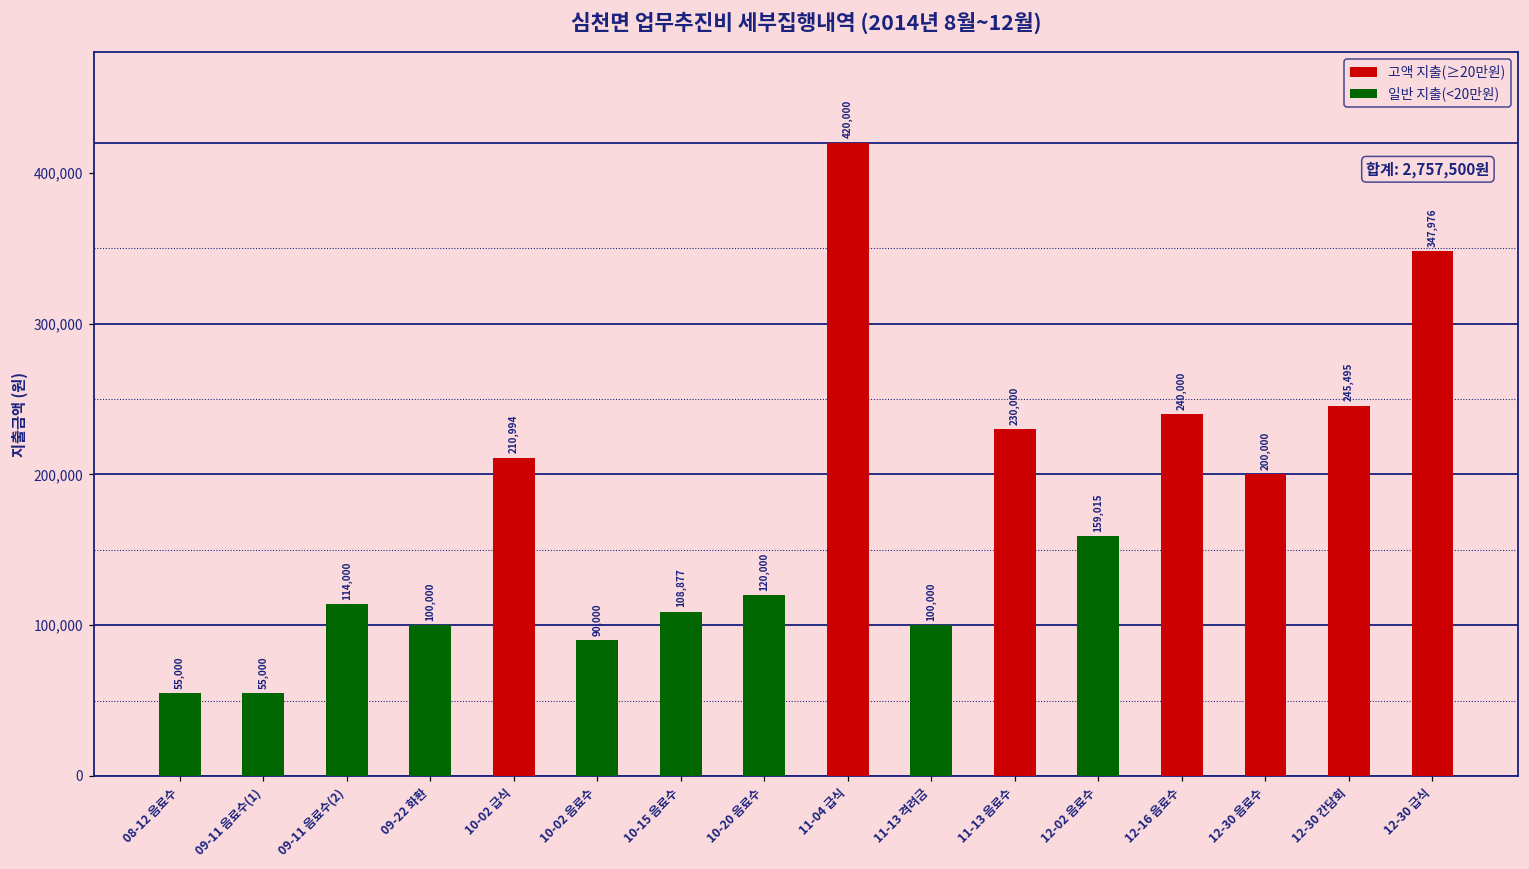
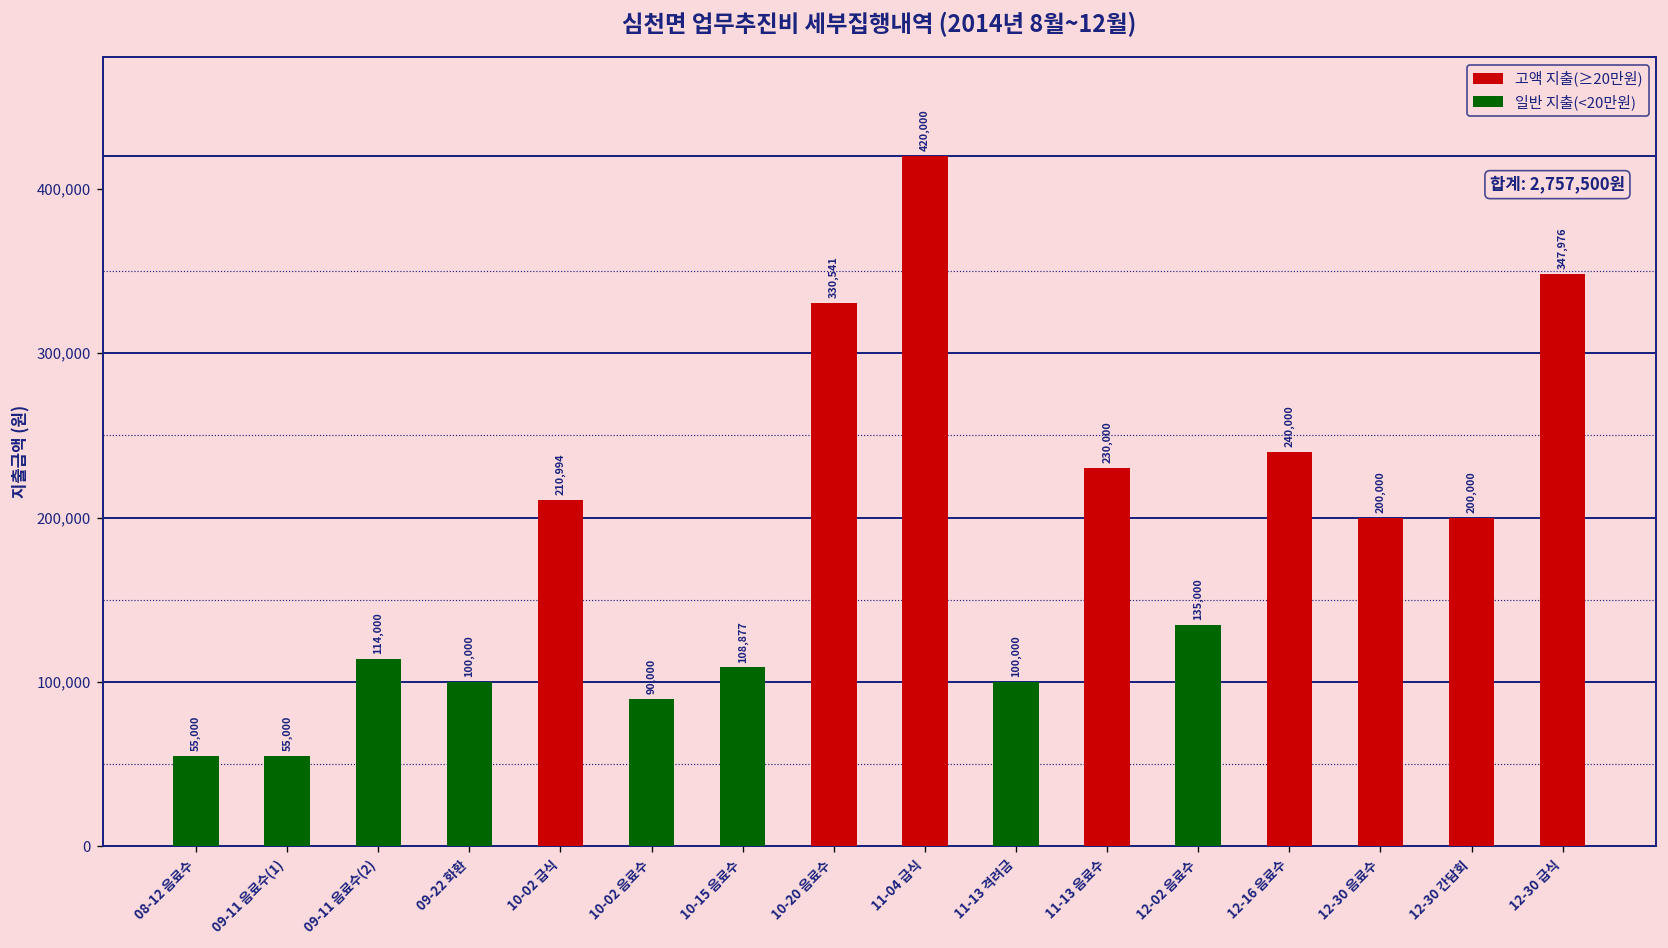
10-20 음료수: 120,000 -> 330,541
12-02 음료수: 159,015 -> 135,000
12-30 간담회: 245,495 -> 200,000
